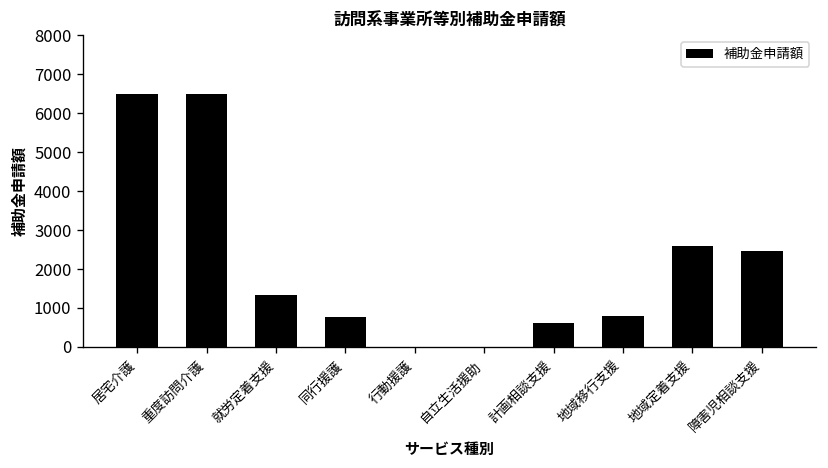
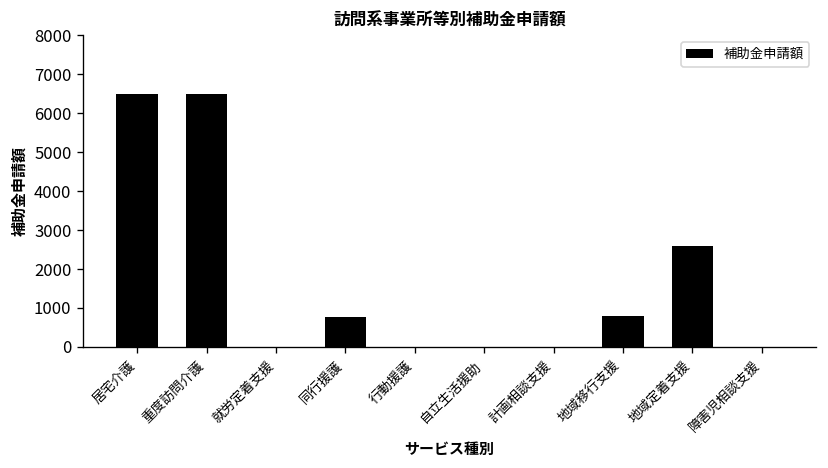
就労定着支援: 1300 -> 0
計画相談支援: 600 -> 0
障害児相談支援: 2500 -> 0
